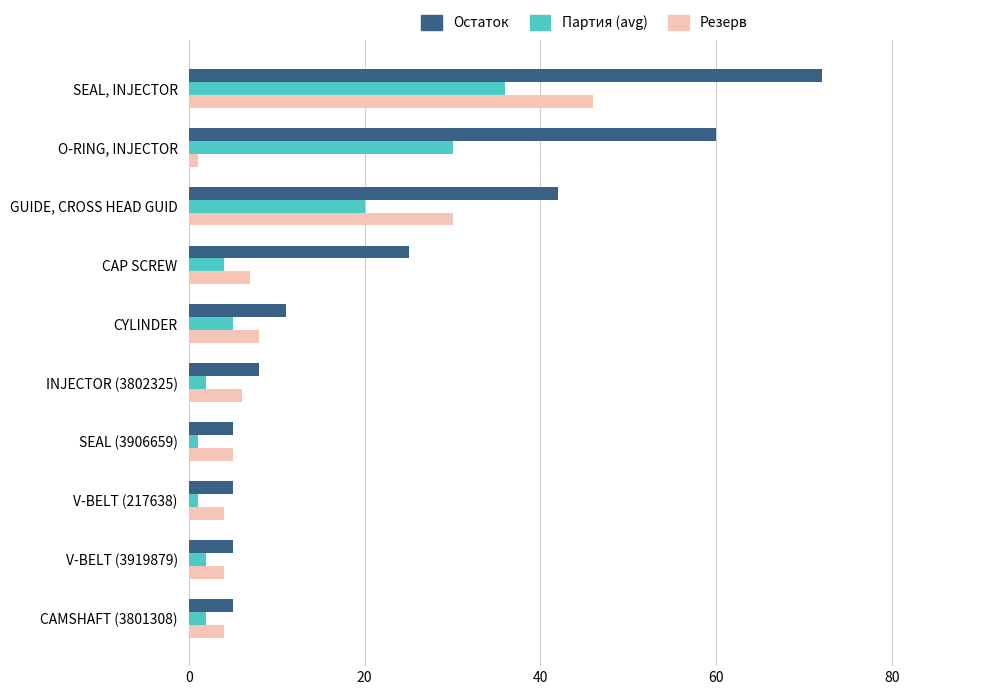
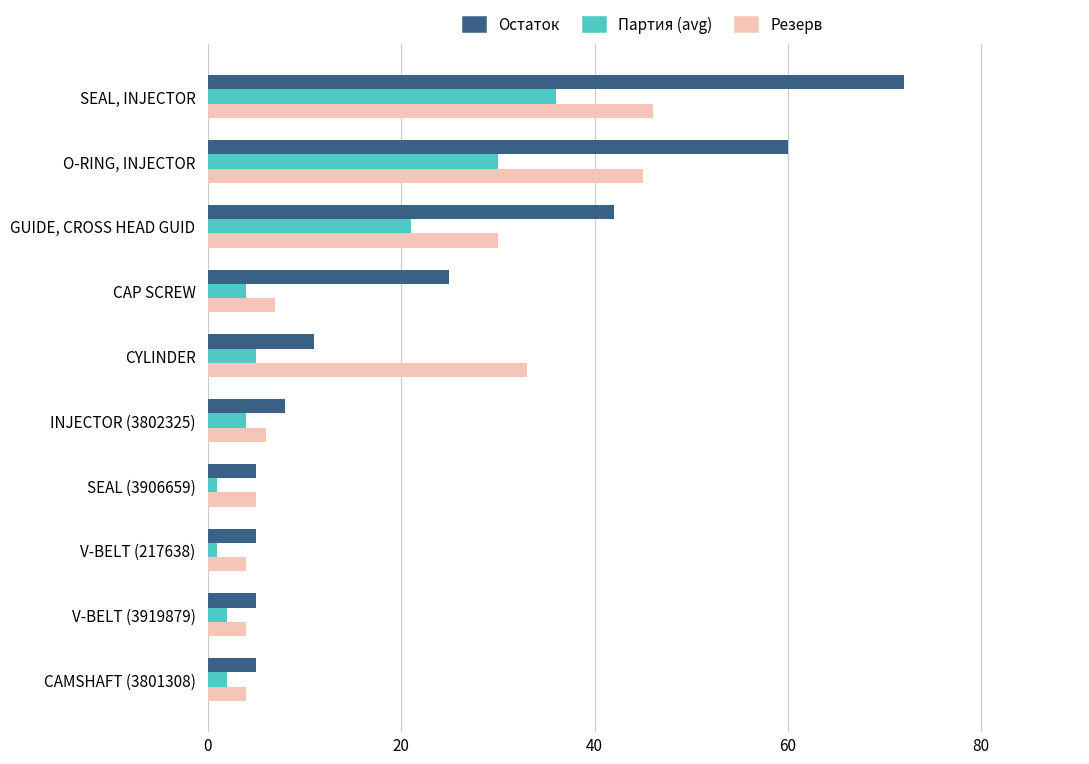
Резерв, O-RING, INJECTOR: 1 -> 45
Партия (avg), GUIDE, CROSS HEAD GUID: 20 -> 21
Резерв, CYLINDER: 8 -> 33
Партия (avg), INJECTOR (3802325): 2 -> 4
